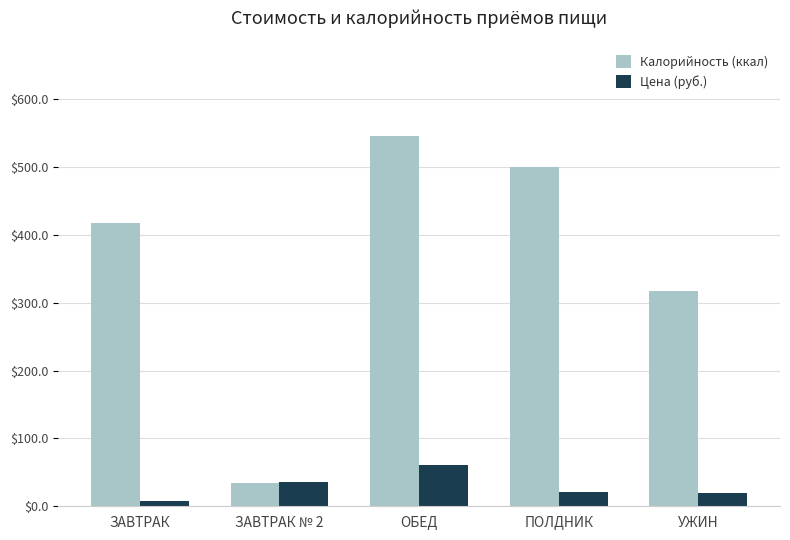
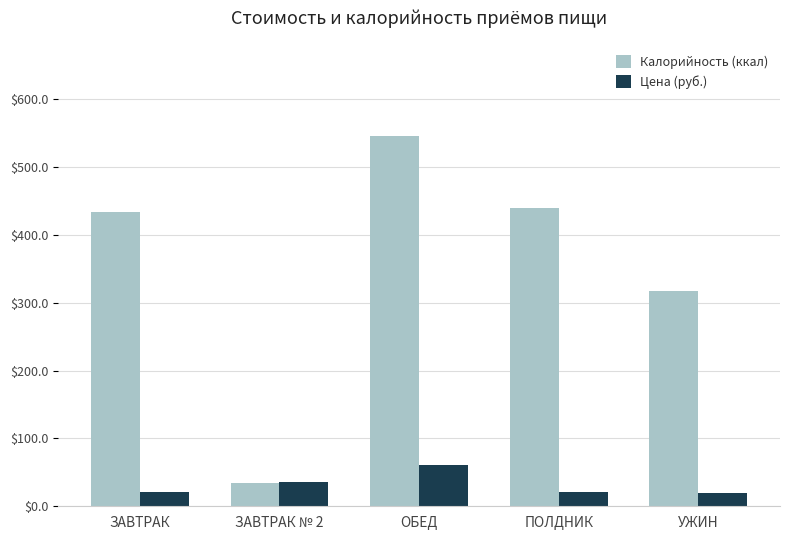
Калорийность (ккал), ЗАВТРАК: $420 -> $430
Цена (руб.), ЗАВТРАК: $10 -> $20
Калорийность (ккал), ПОЛДНИК: $500 -> $440
